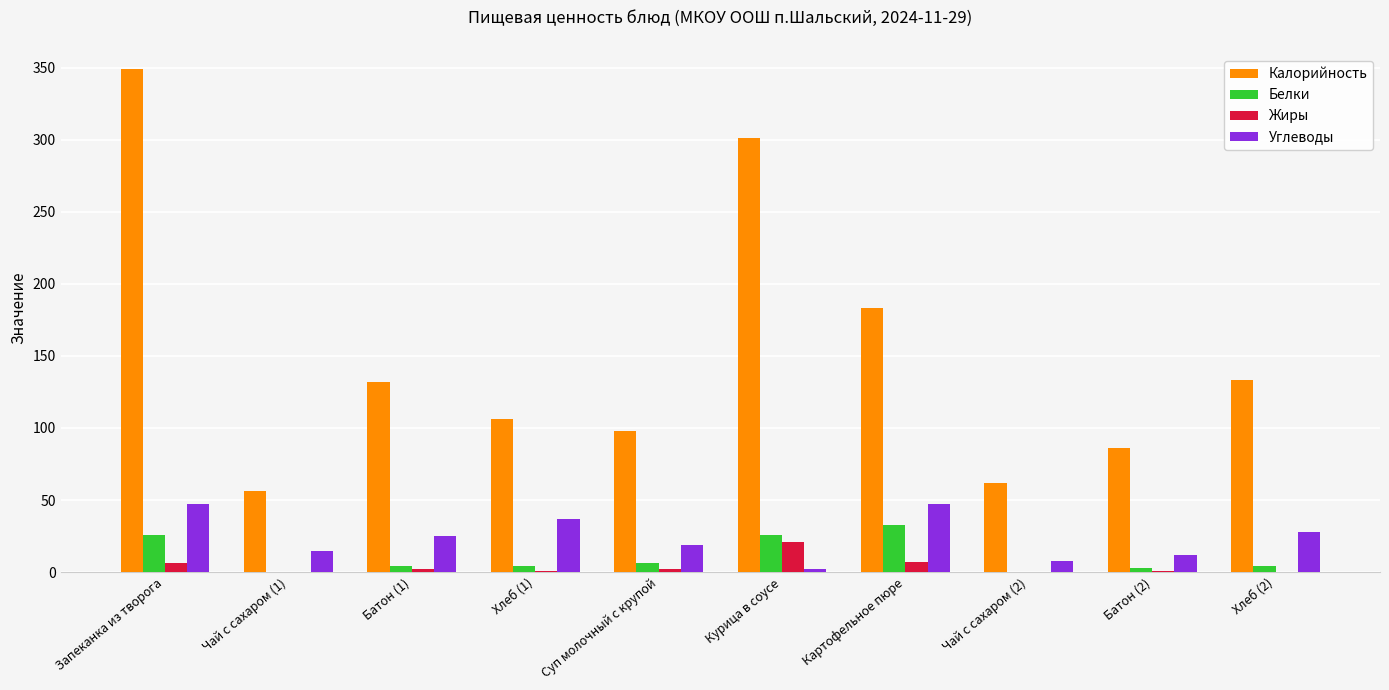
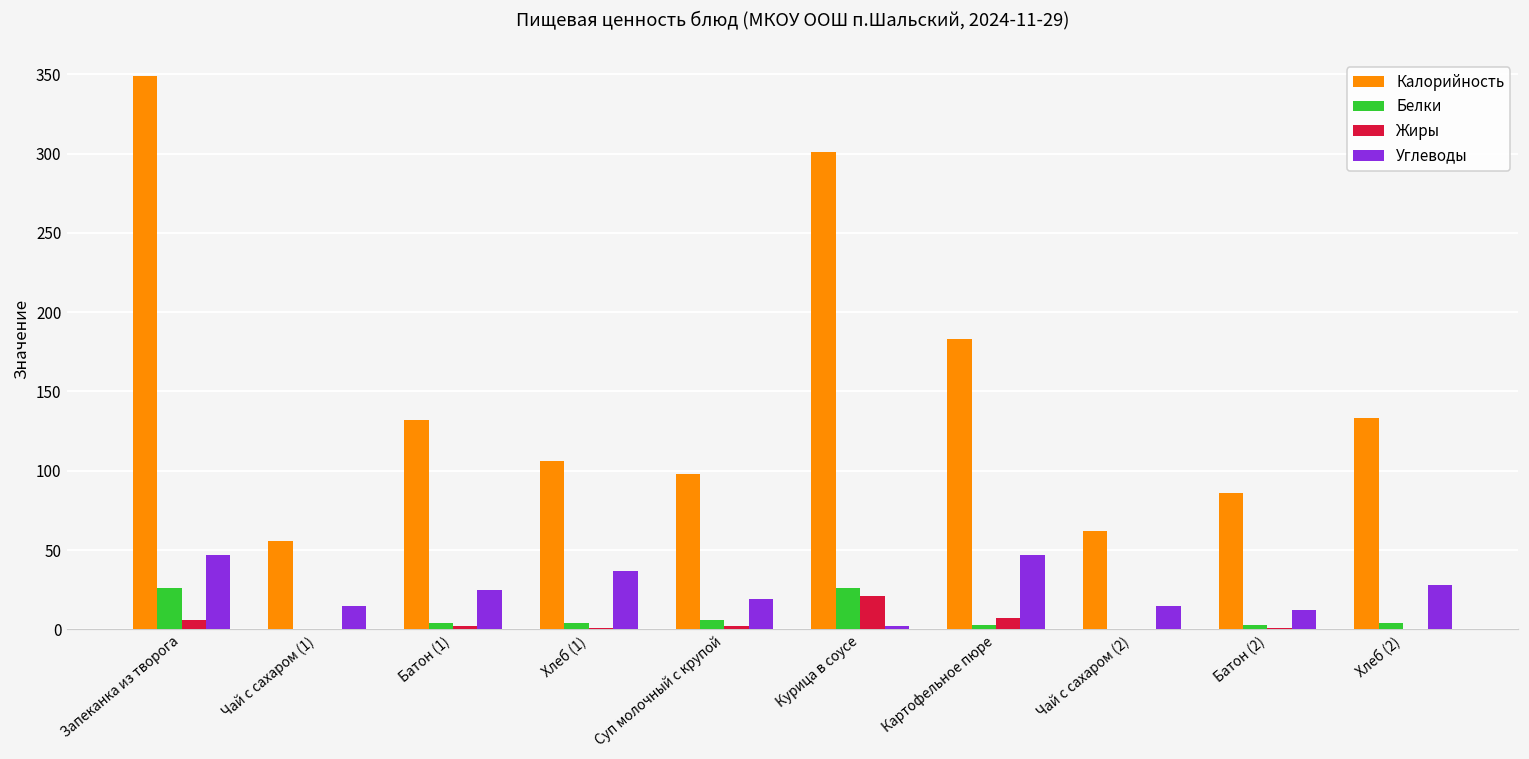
Белки, Картофельное пюре: 33 -> 3
Углеводы, Чай с сахаром (2): 8 -> 15
